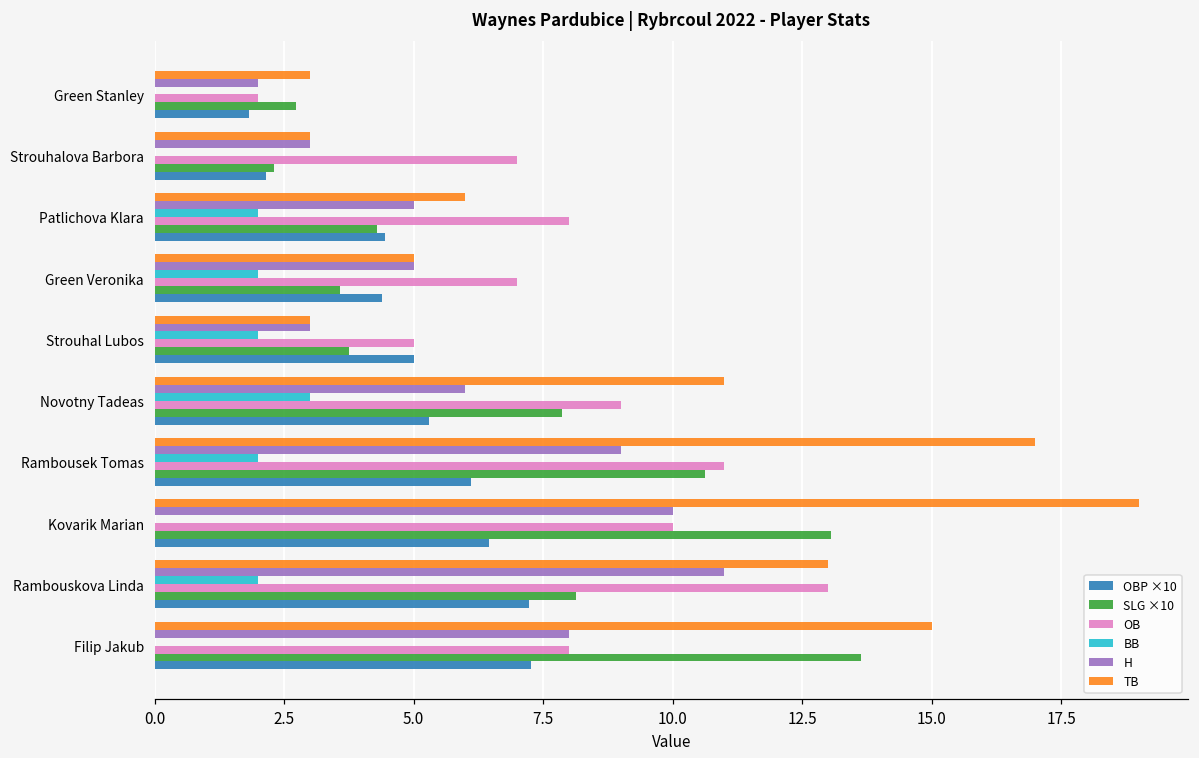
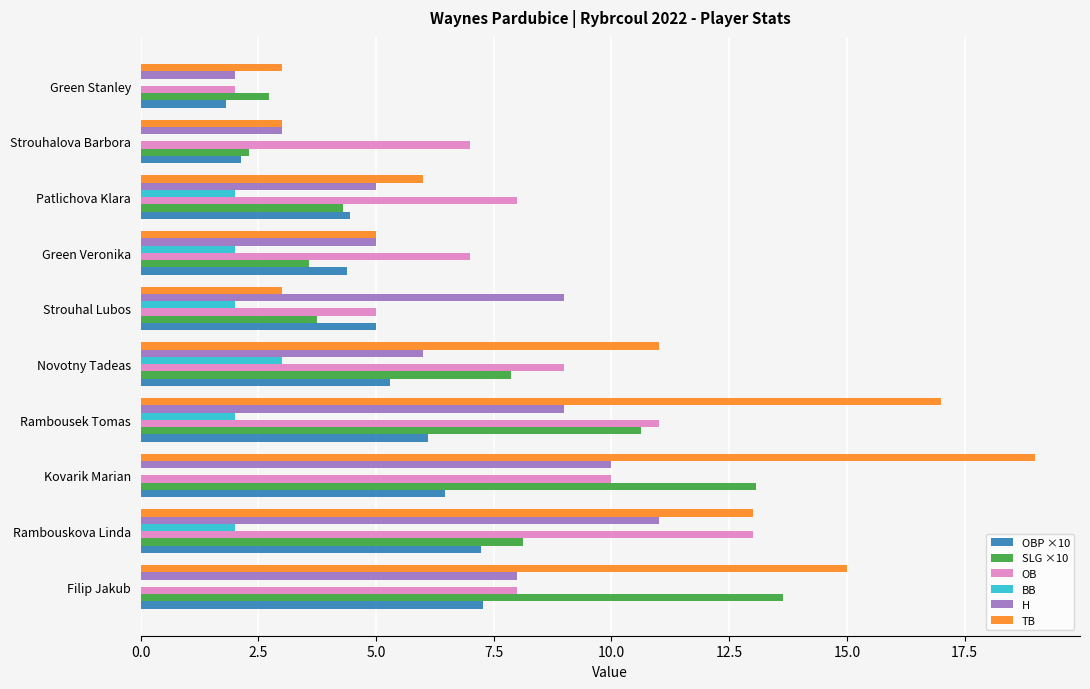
H, Strouhal Lubos: 3 -> 9
